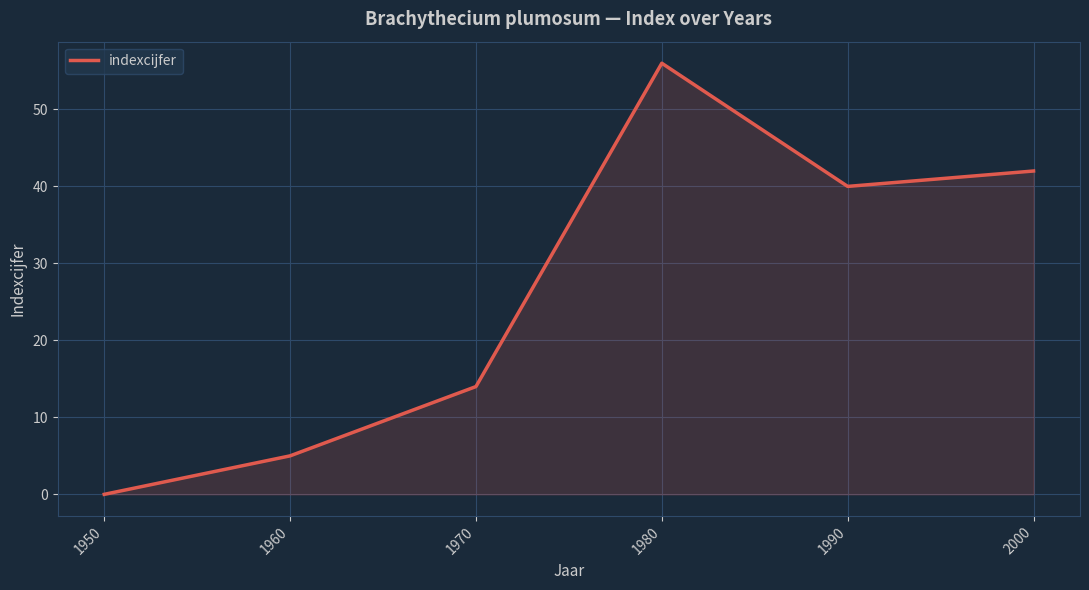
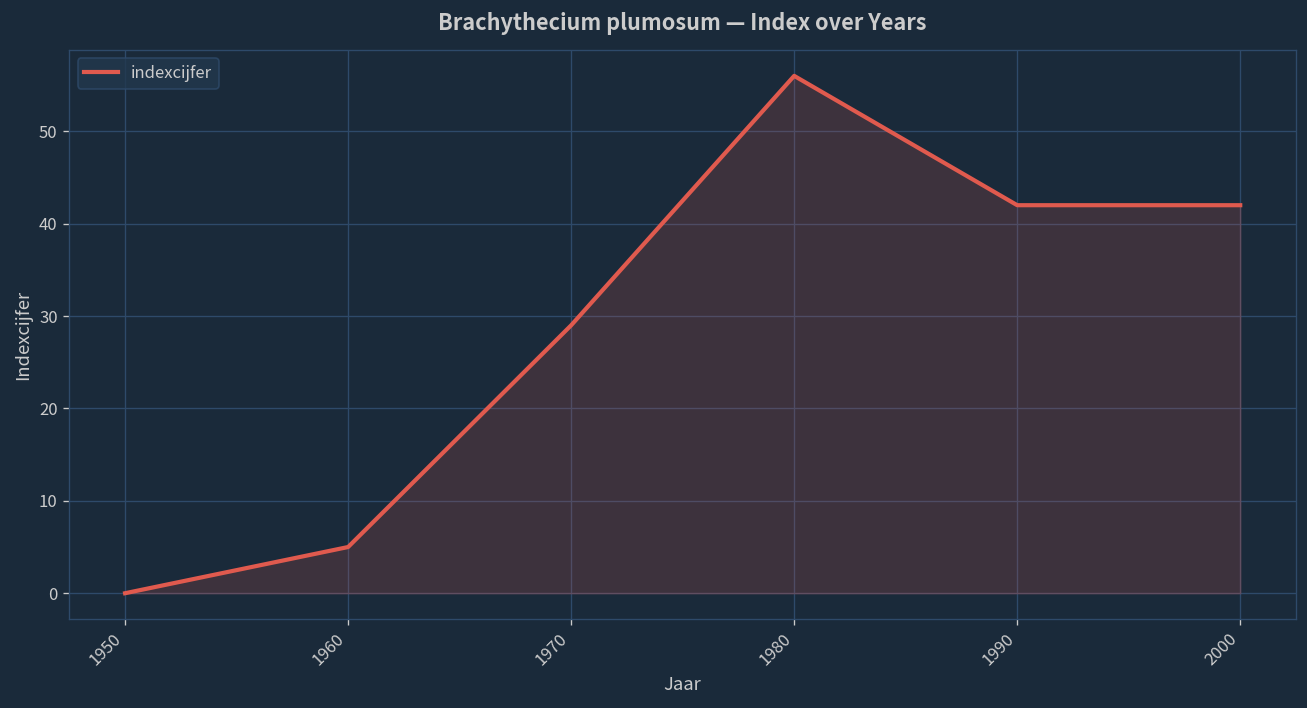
1970: 14 -> 29
1990: 40 -> 42
